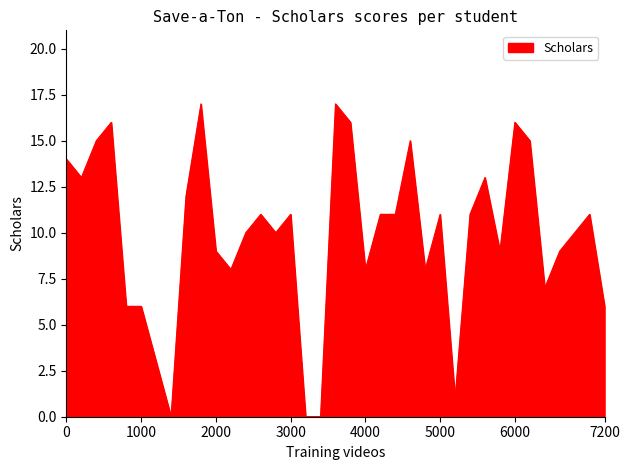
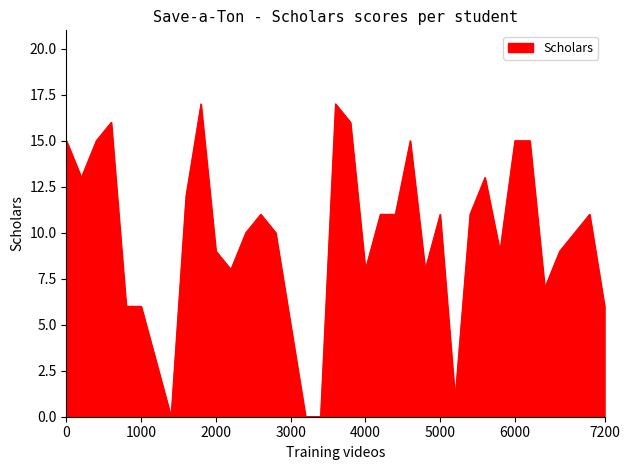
0: 14 -> 15
3000: 11 -> 5
6000: 16 -> 15
